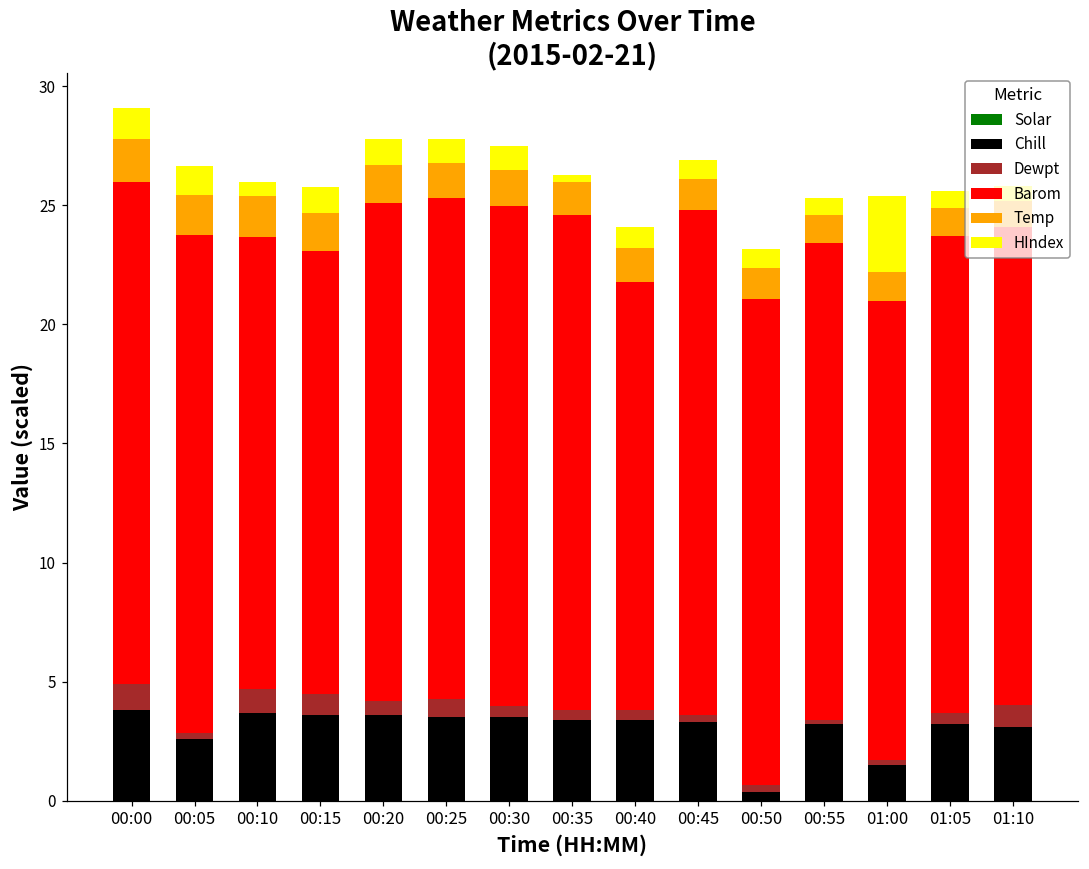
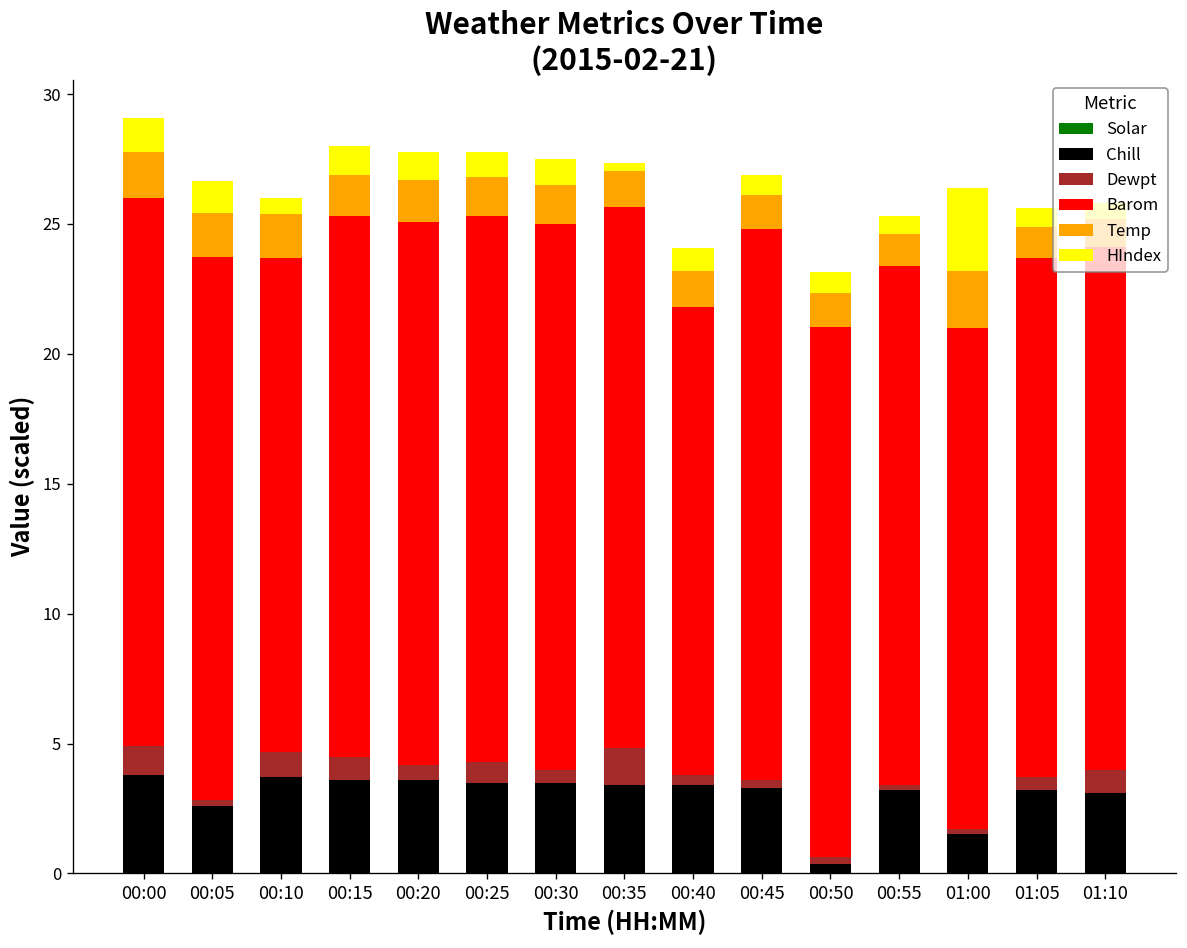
Barom, 00:15: 18.6 -> 20.8
Dewpt, 00:35: 0.4 -> 1.4
Temp, 01:00: 1.2 -> 2.2
